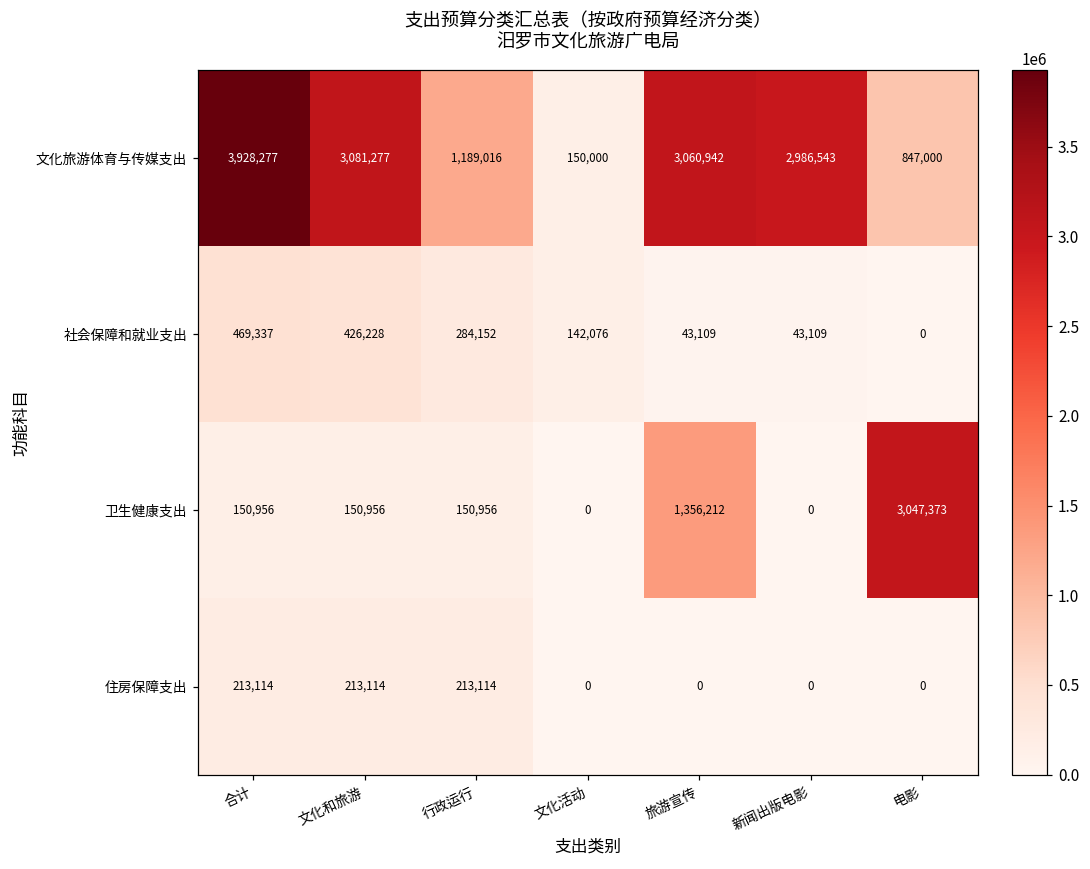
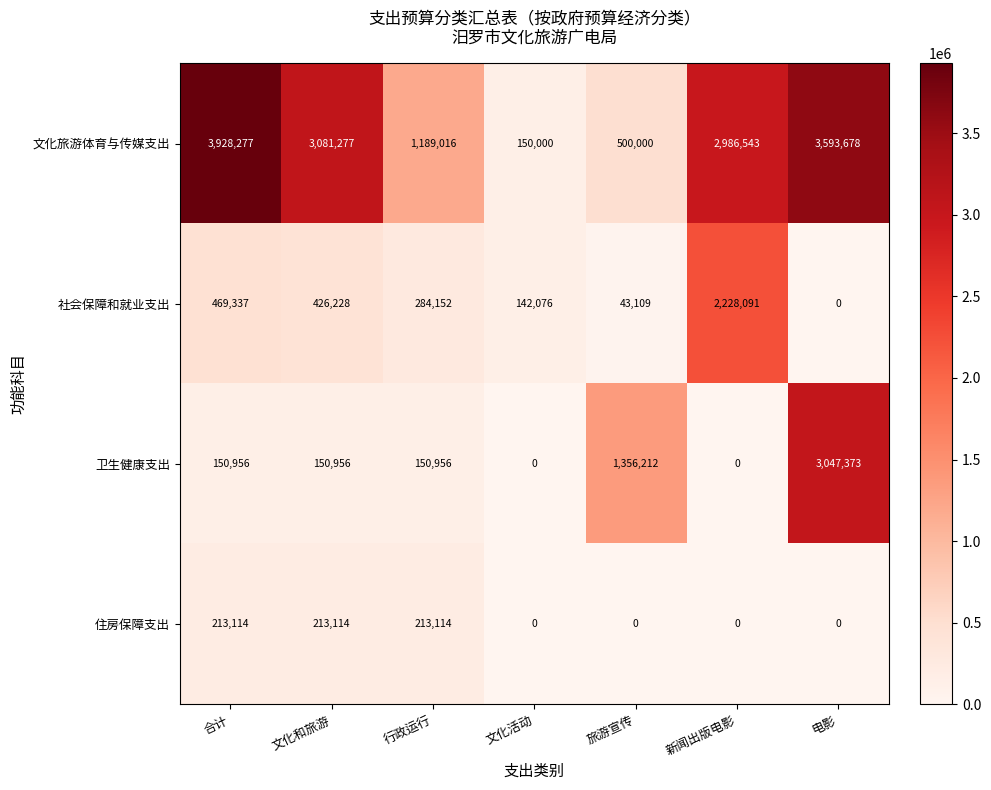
文化旅游体育与传媒支出, 旅游宣传: 3,060,942 -> 500,000
文化旅游体育与传媒支出, 电影: 847,000 -> 3,593,678
社会保障和就业支出, 新闻出版电影: 43,109 -> 2,228,091
